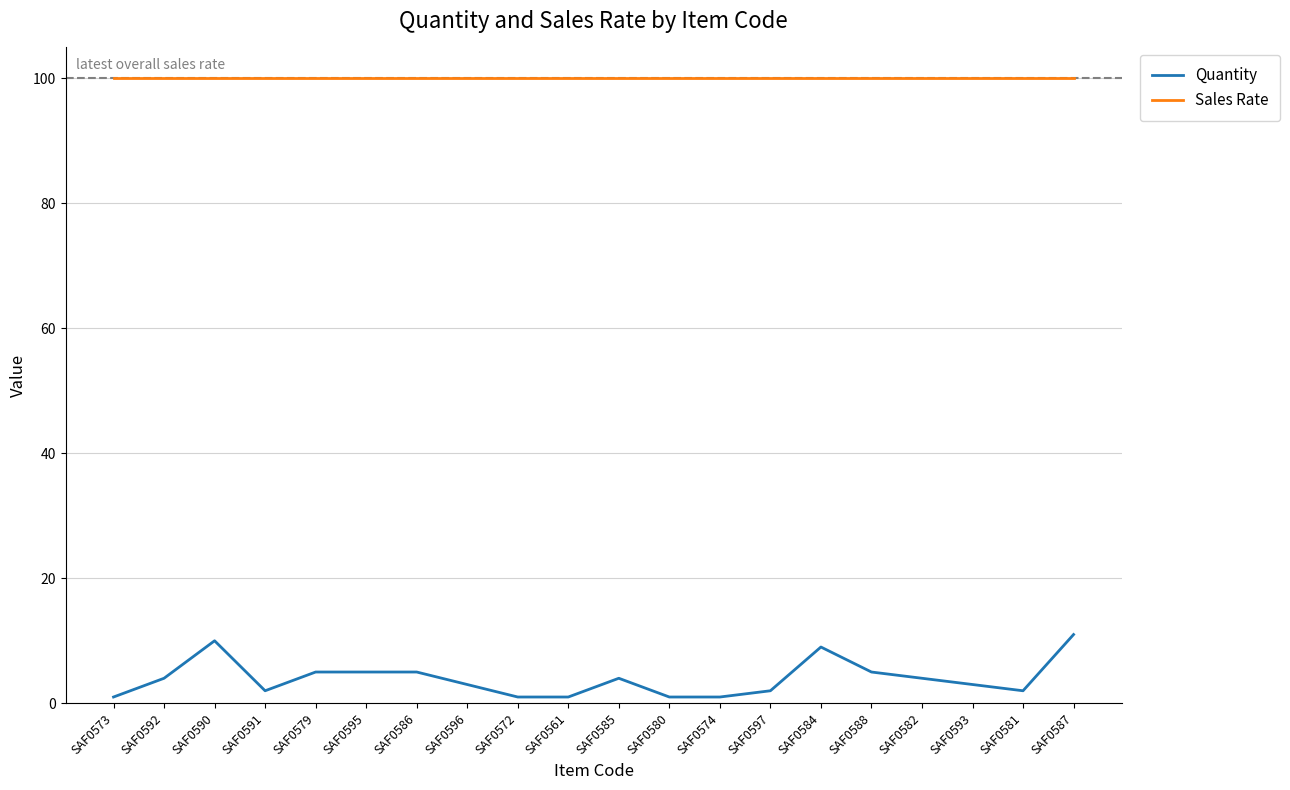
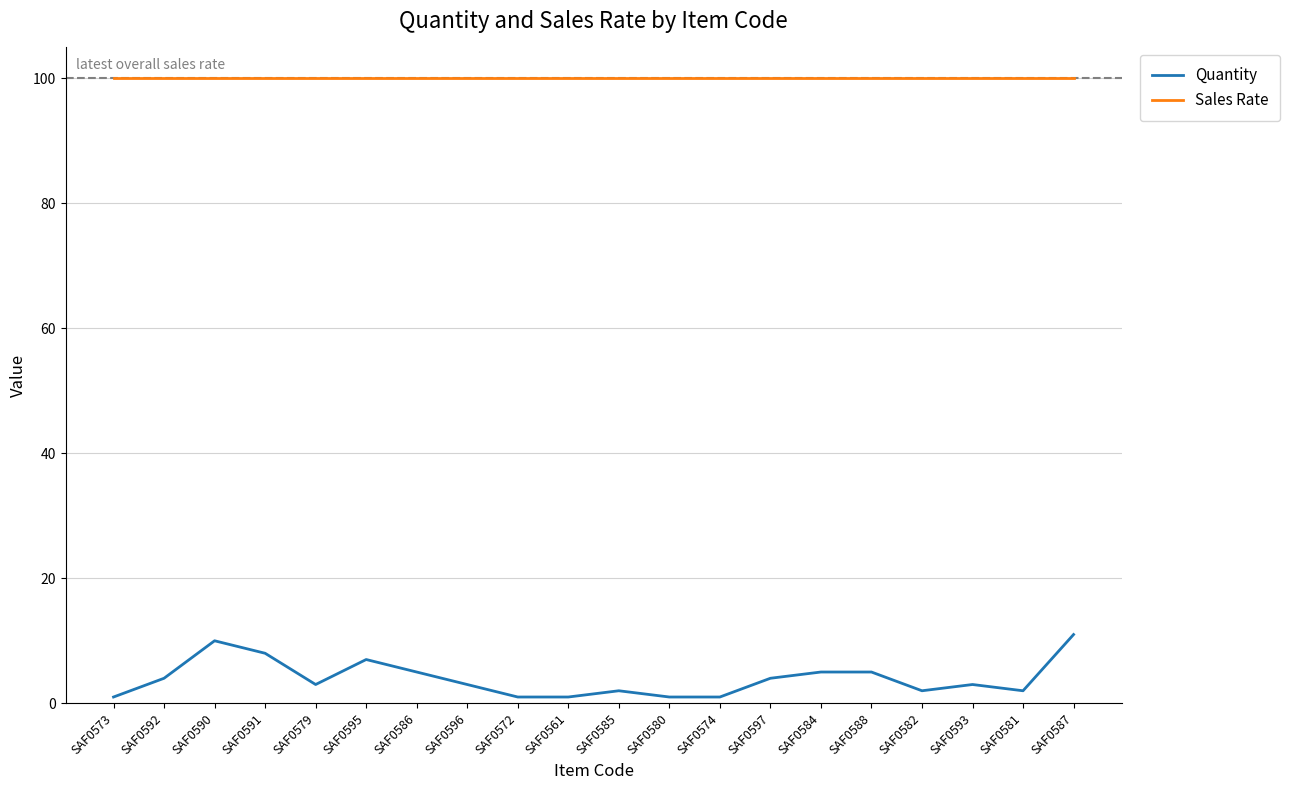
Quantity, SAF0591: 2 -> 8
Quantity, SAF0579: 5 -> 3
Quantity, SAF0595: 5 -> 7
Quantity, SAF0585: 4 -> 2
Quantity, SAF0597: 2 -> 4
Quantity, SAF0584: 9 -> 5
Quantity, SAF0582: 4 -> 2
